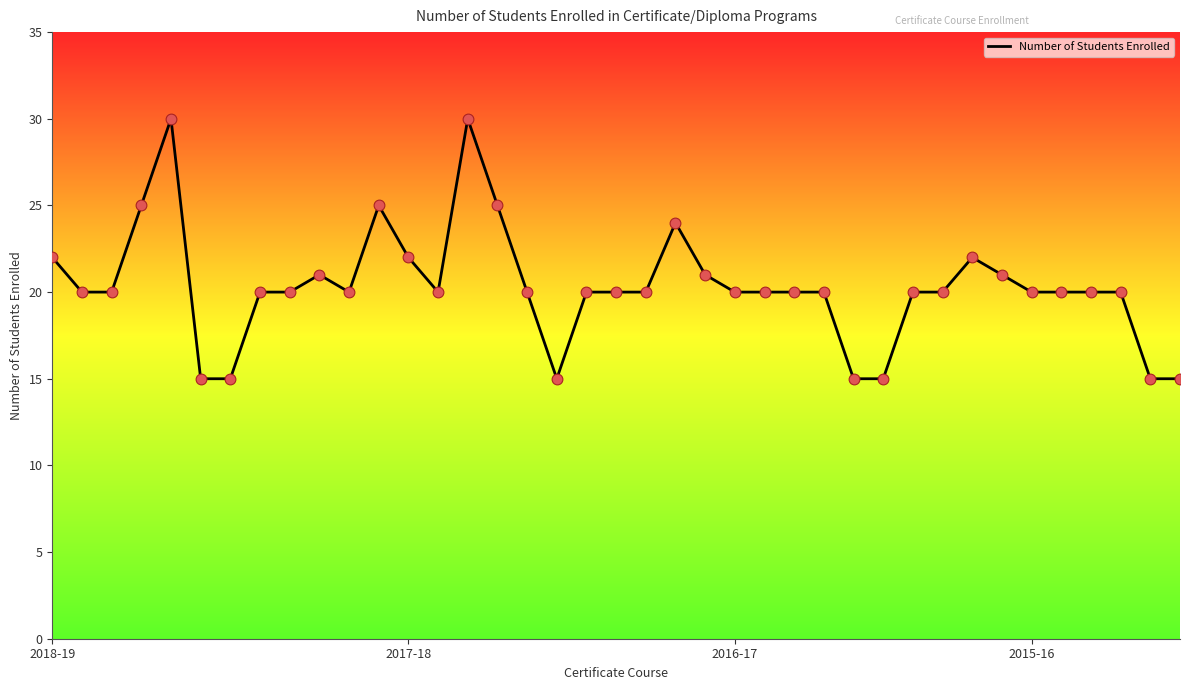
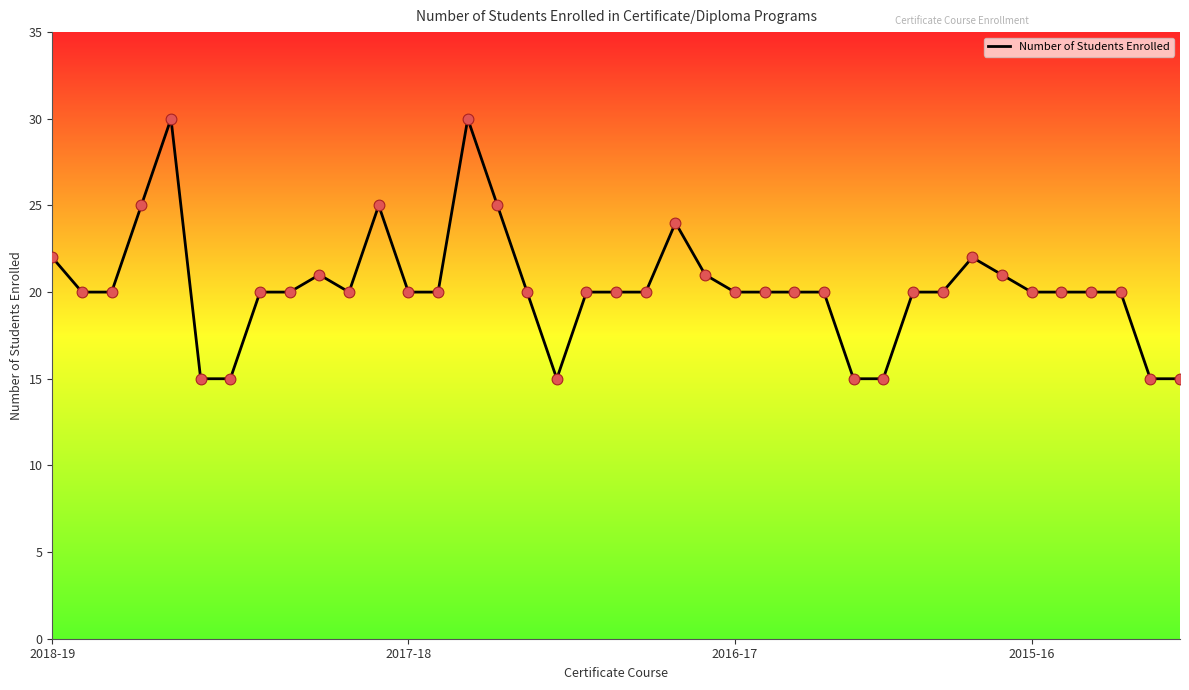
2017-18: 22 -> 20
